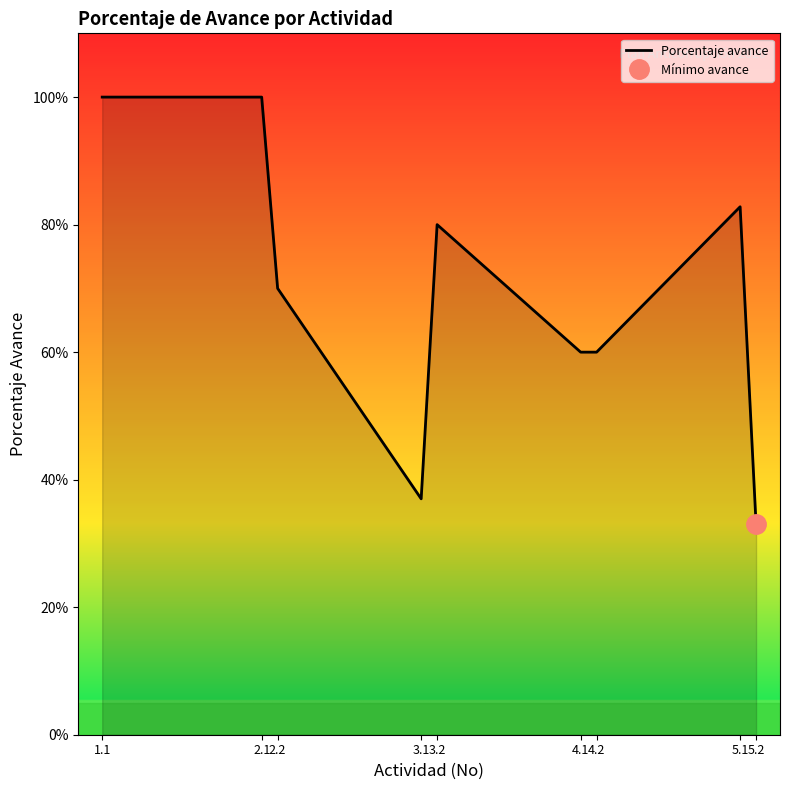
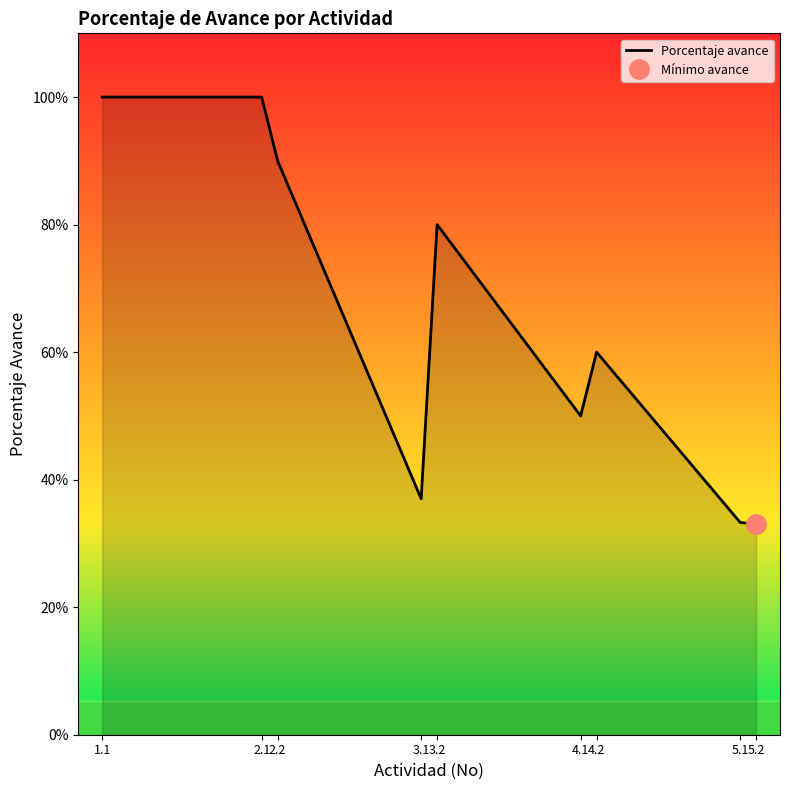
Porcentaje avance, 2.2: 70% -> 90%
Porcentaje avance, 4.1: 60% -> 50%
Porcentaje avance, 5.1: 83% -> 33%
